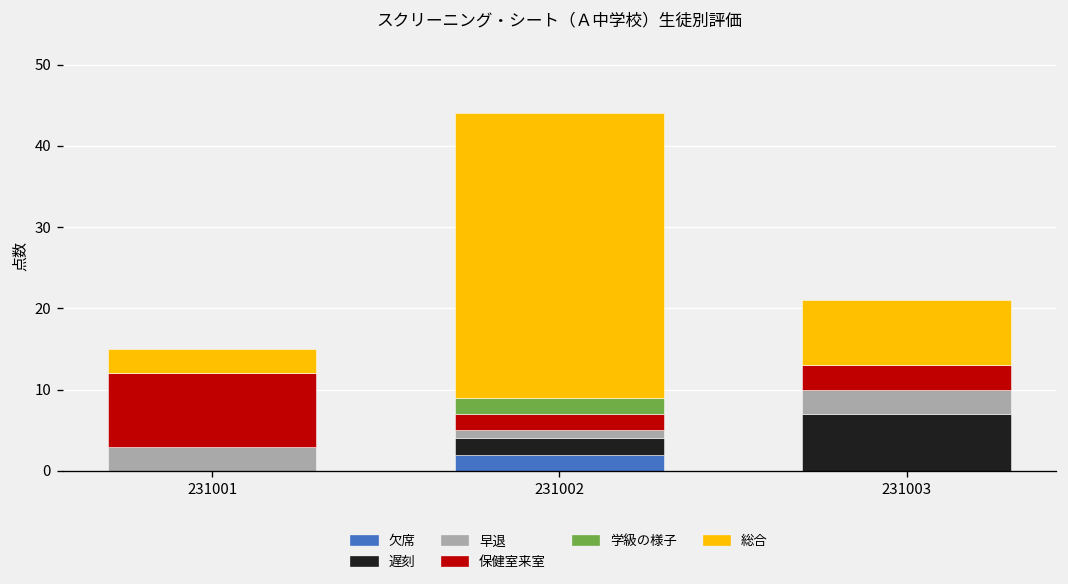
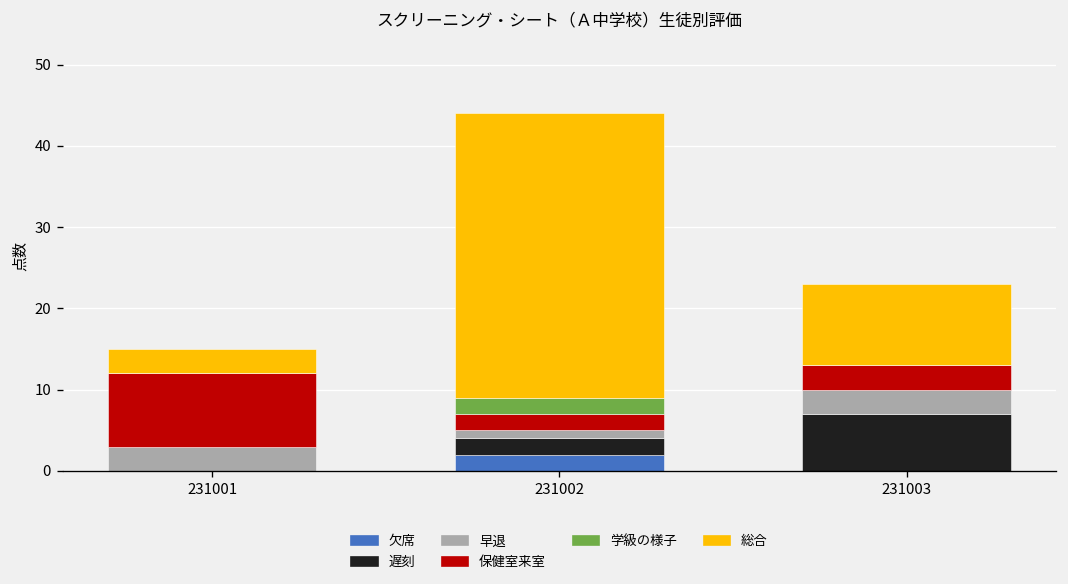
総合, 231003: 8 -> 10
